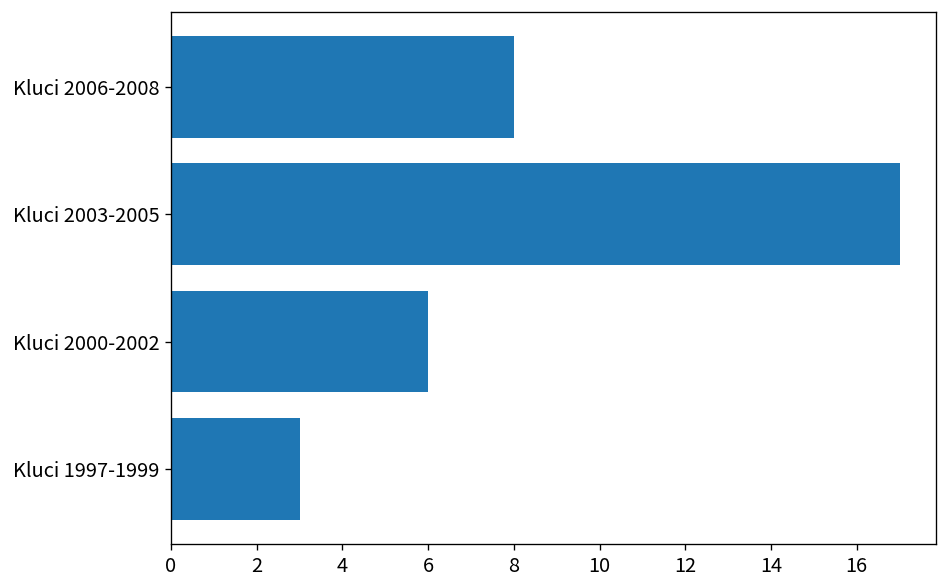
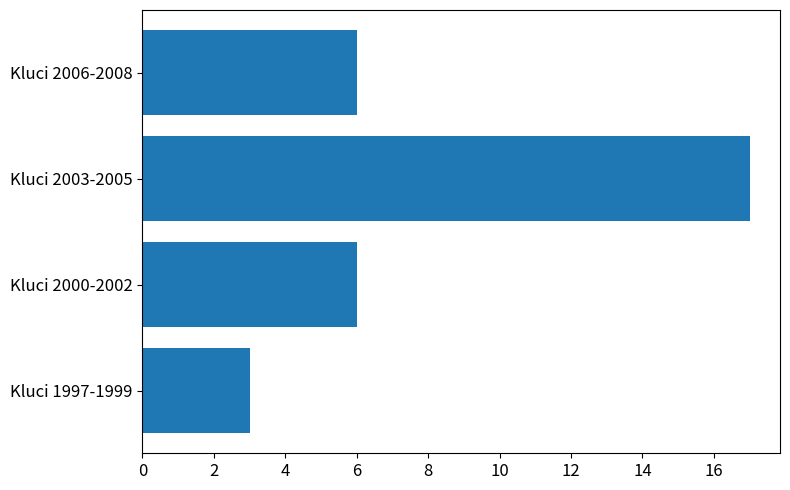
Kluci 2006-2008: 8 -> 6
